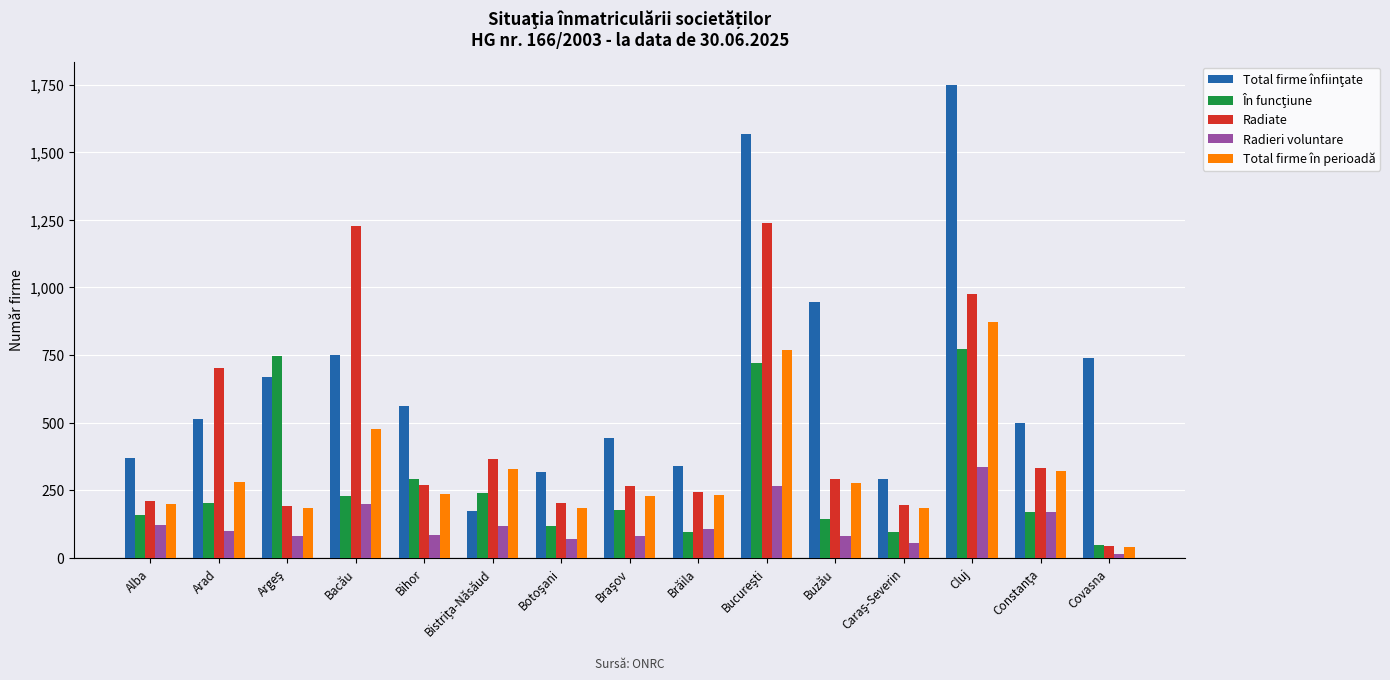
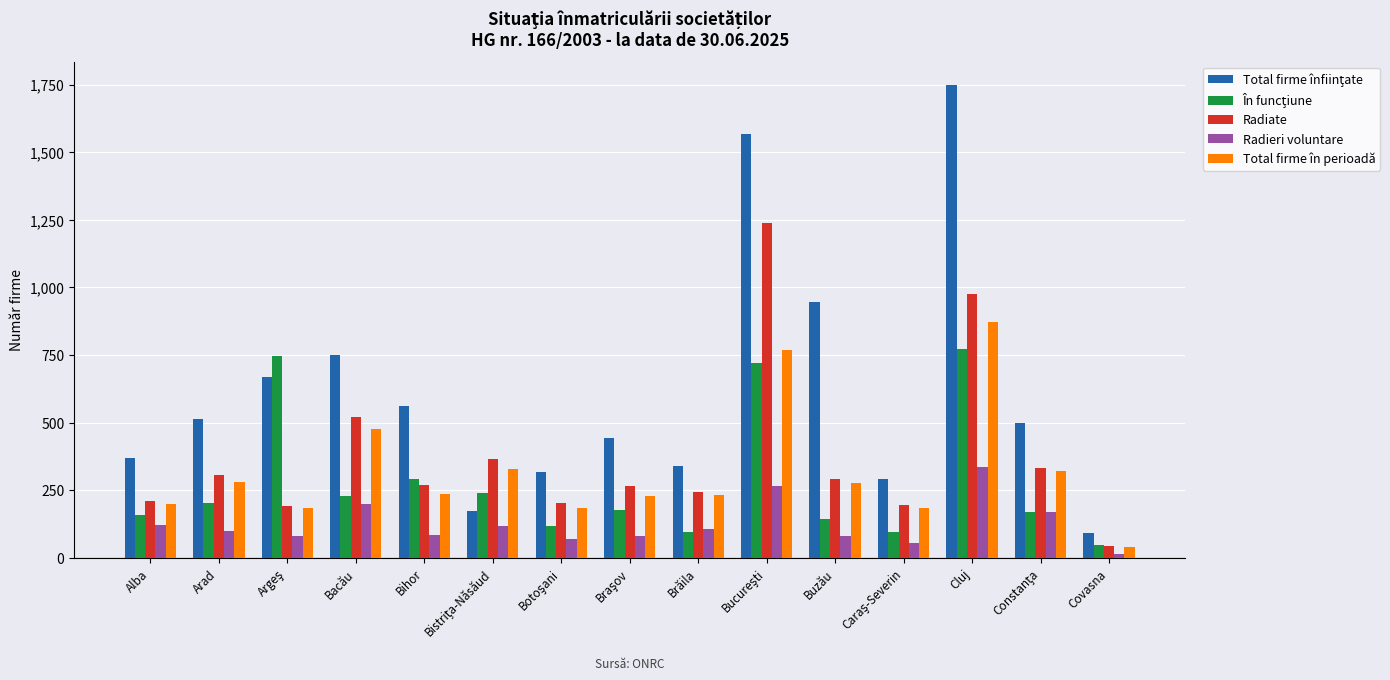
Radiate, Arad: 700 -> 310
Radiate, Bacău: 1,230 -> 520
Total firme înfiinţate, Covasna: 740 -> 90
